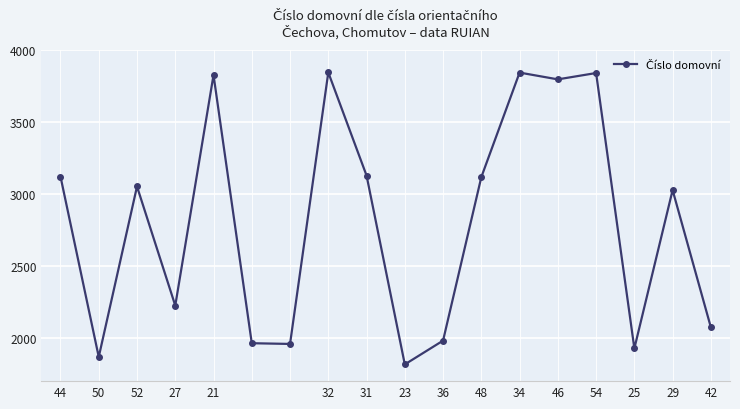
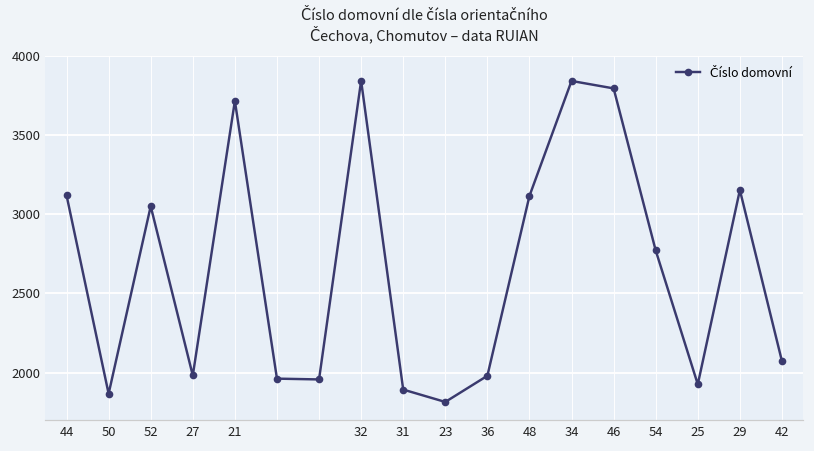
27: 2220 -> 1980
21: 3820 -> 3710
31: 3130 -> 1890
54: 3840 -> 2770
29: 3030 -> 3150
